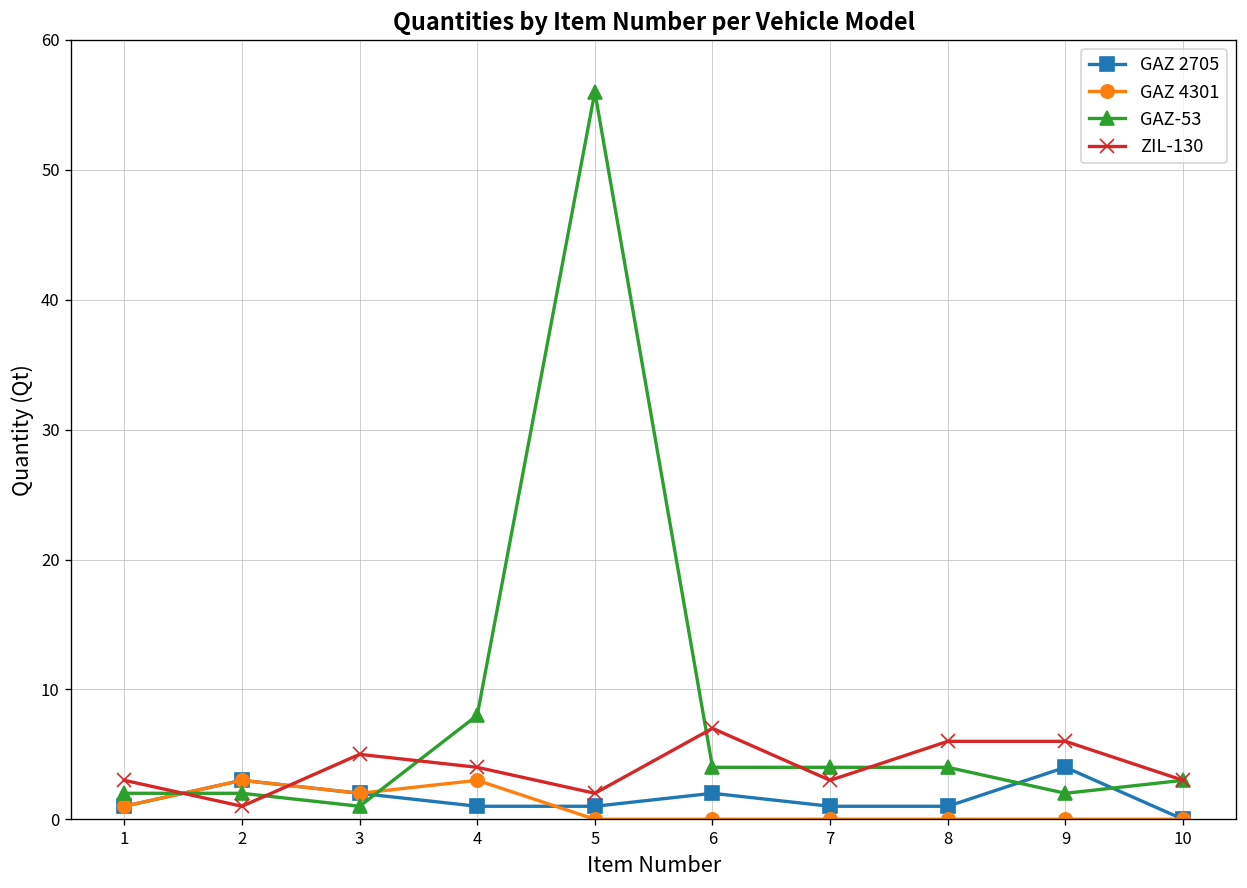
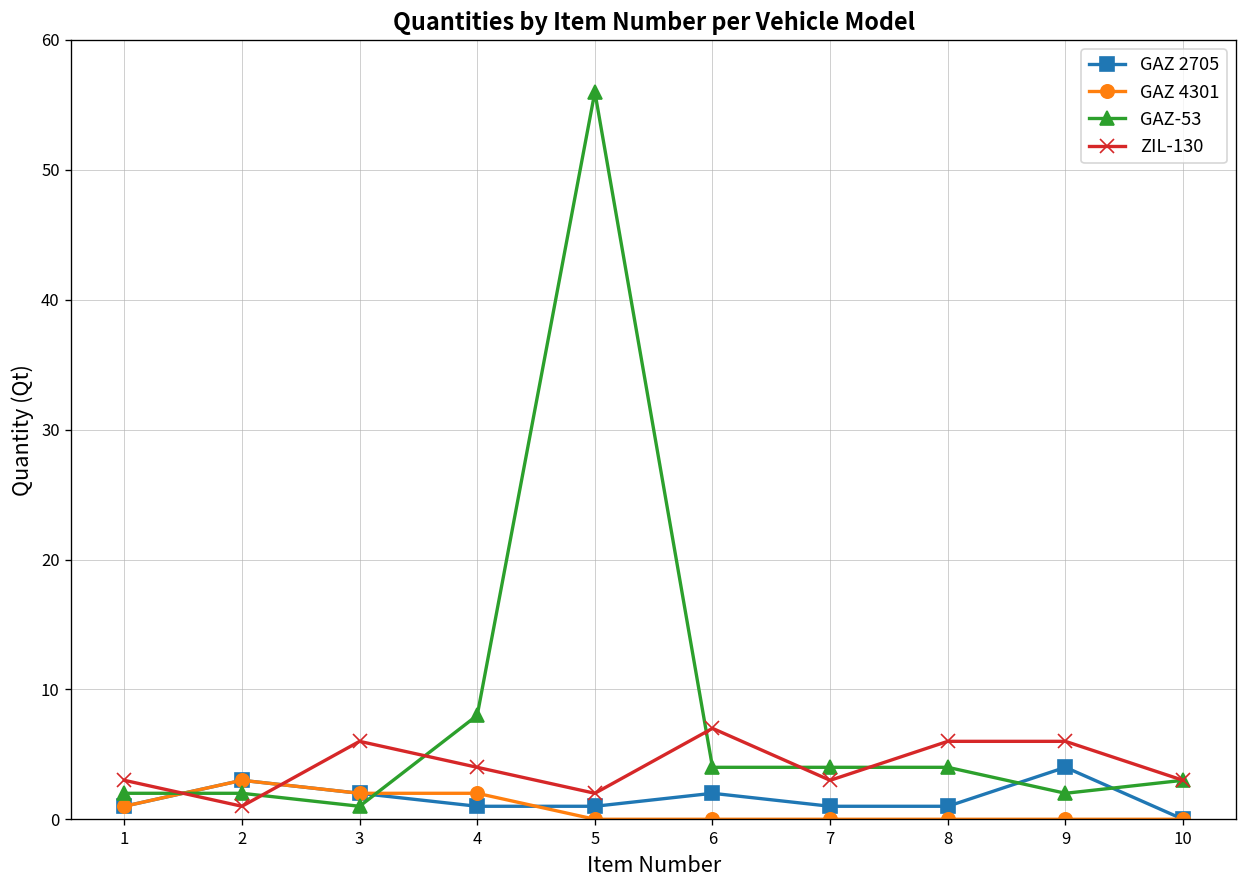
ZIL-130, 3: 5 -> 6
GAZ 4301, 4: 3 -> 2
